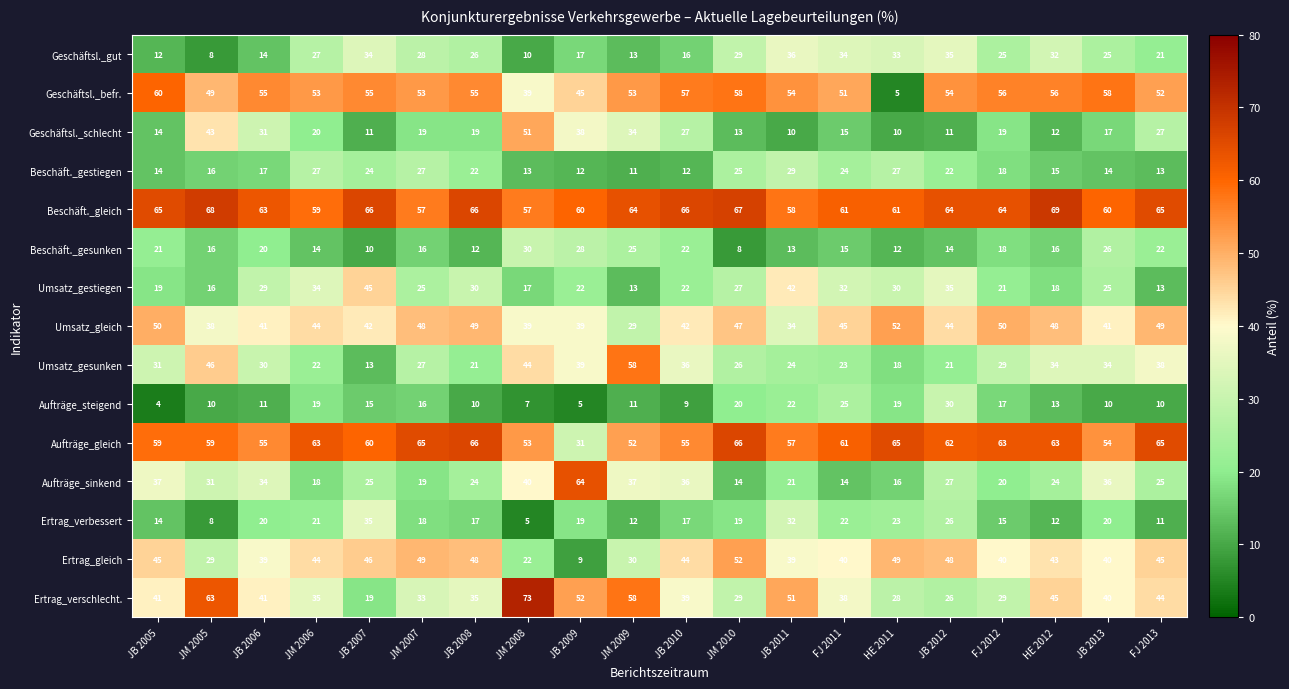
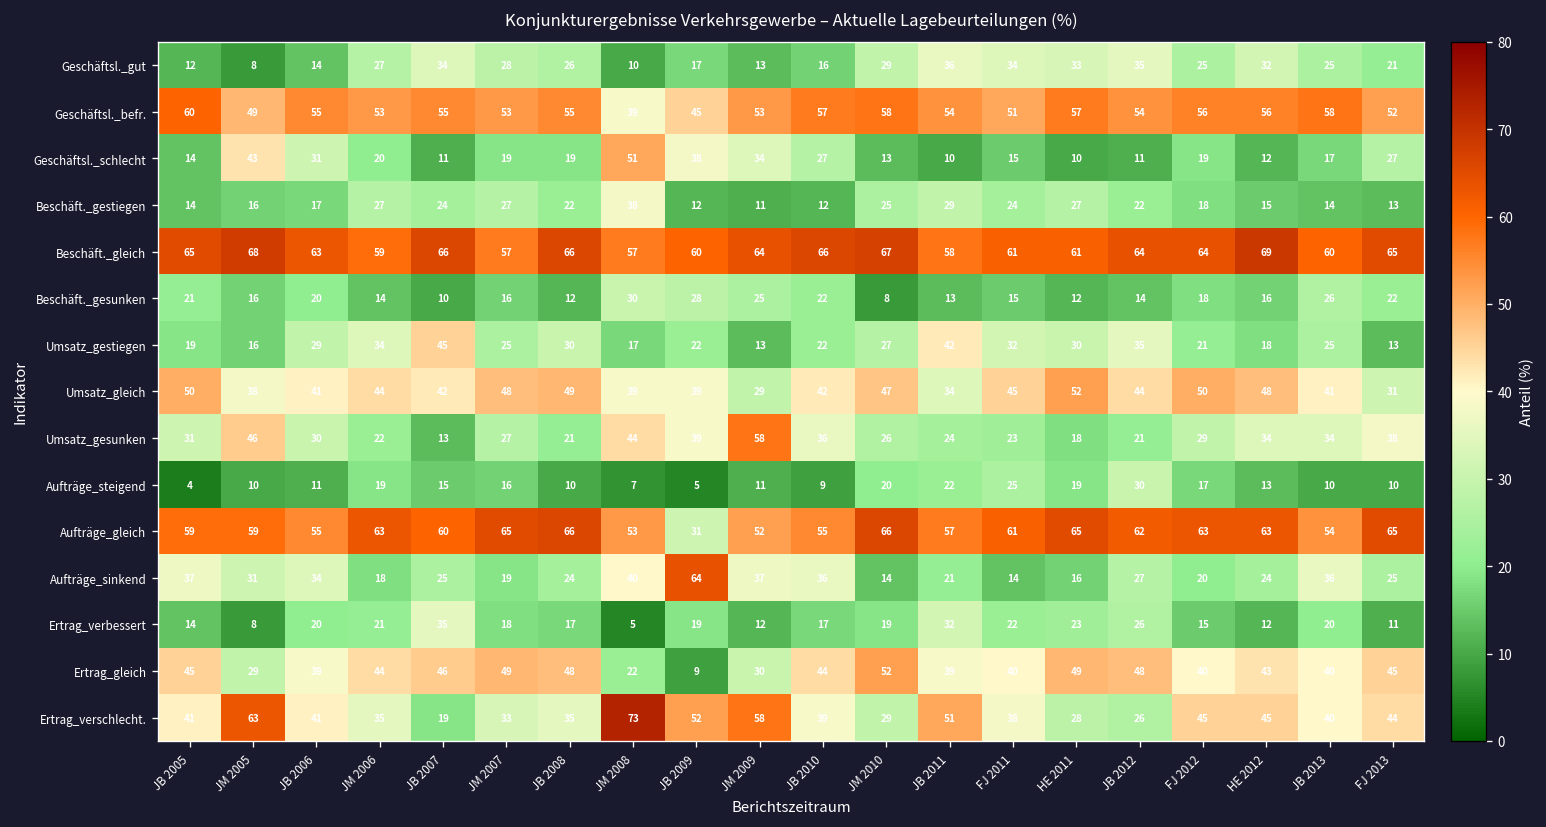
Geschäftsl._befr., HE 2011: 5 -> 57
Beschäft._gestiegen, JM 2008: 13 -> 38
Umsatz_gleich, FJ 2013: 49 -> 31
Ertrag_verschlecht., FJ 2012: 29 -> 45
